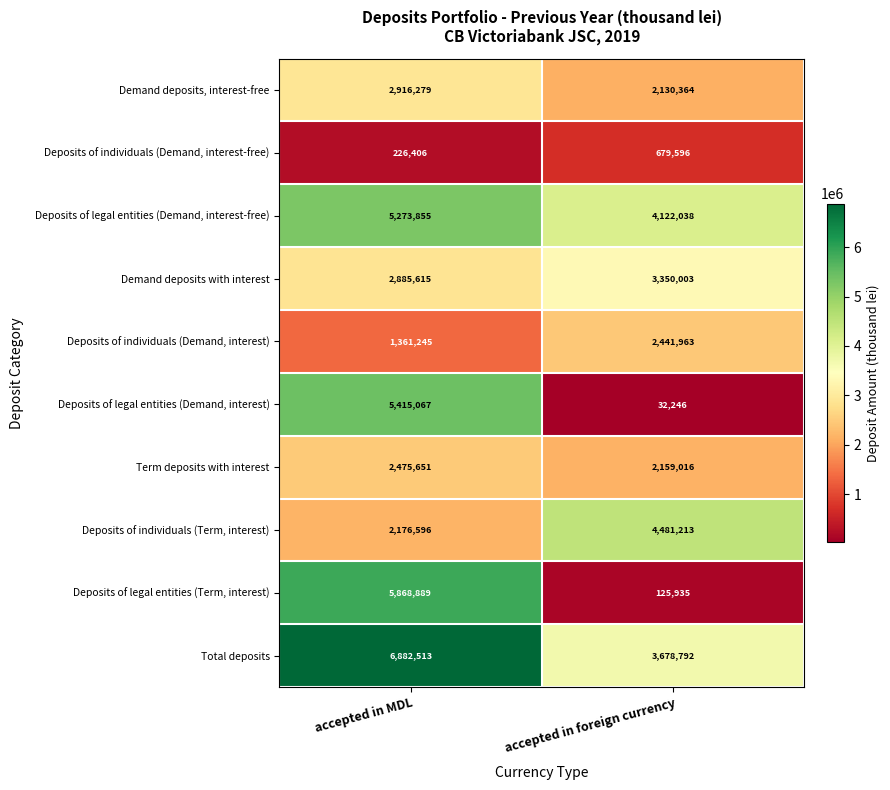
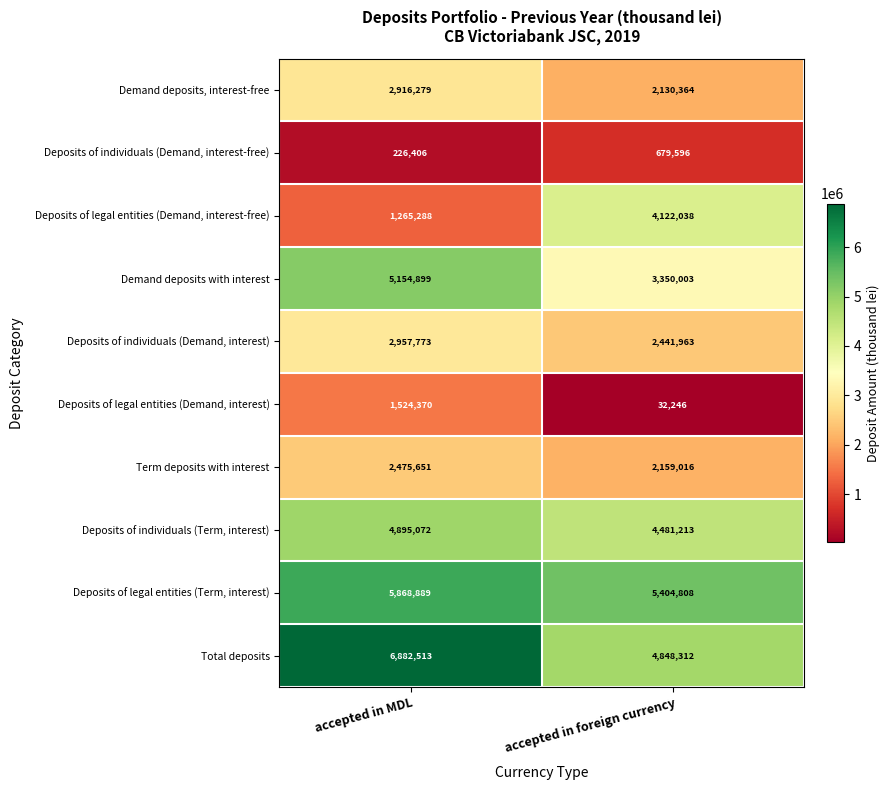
Deposits of legal entities (Demand, interest-free), accepted in MDL: 5,273,855 -> 1,265,288
Demand deposits with interest, accepted in MDL: 2,885,615 -> 5,154,899
Deposits of individuals (Demand, interest), accepted in MDL: 1,361,245 -> 2,957,773
Deposits of legal entities (Demand, interest), accepted in MDL: 5,415,067 -> 1,524,370
Deposits of individuals (Term, interest), accepted in MDL: 2,176,596 -> 4,895,072
Deposits of legal entities (Term, interest), accepted in foreign currency: 125,935 -> 5,404,808
Total deposits, accepted in foreign currency: 3,678,792 -> 4,848,312
